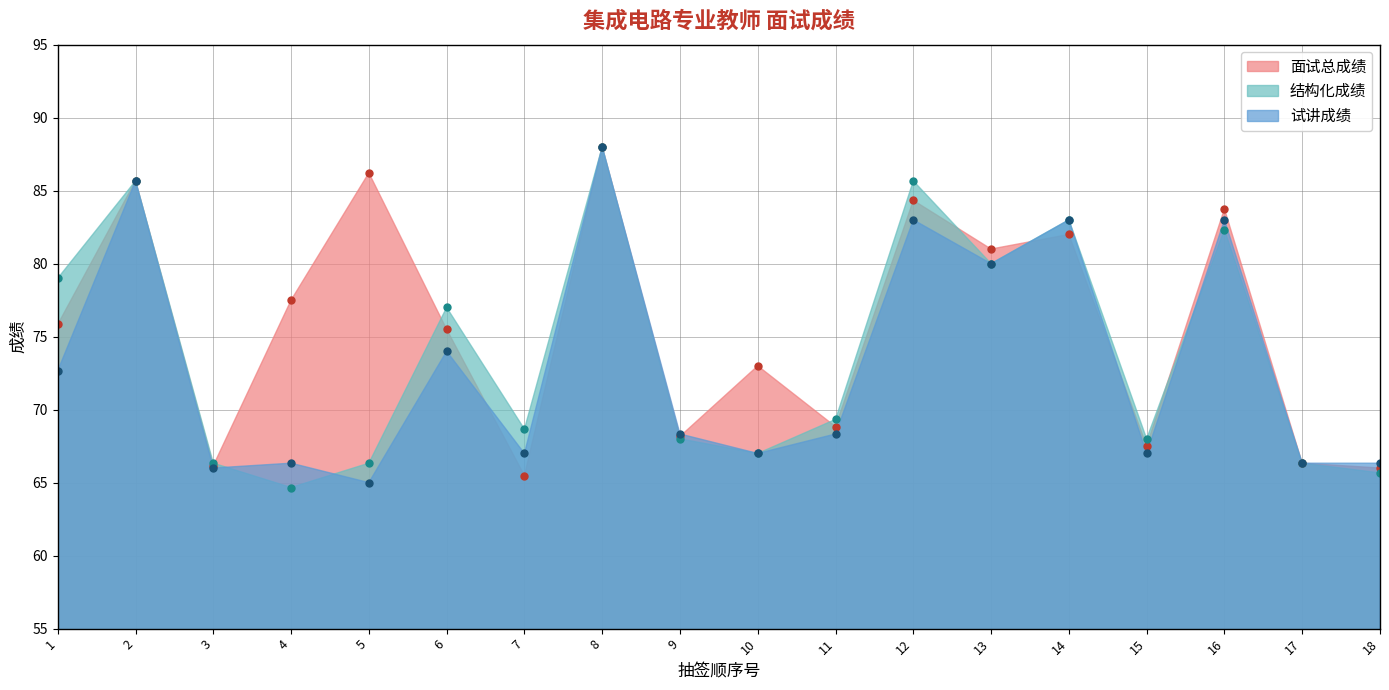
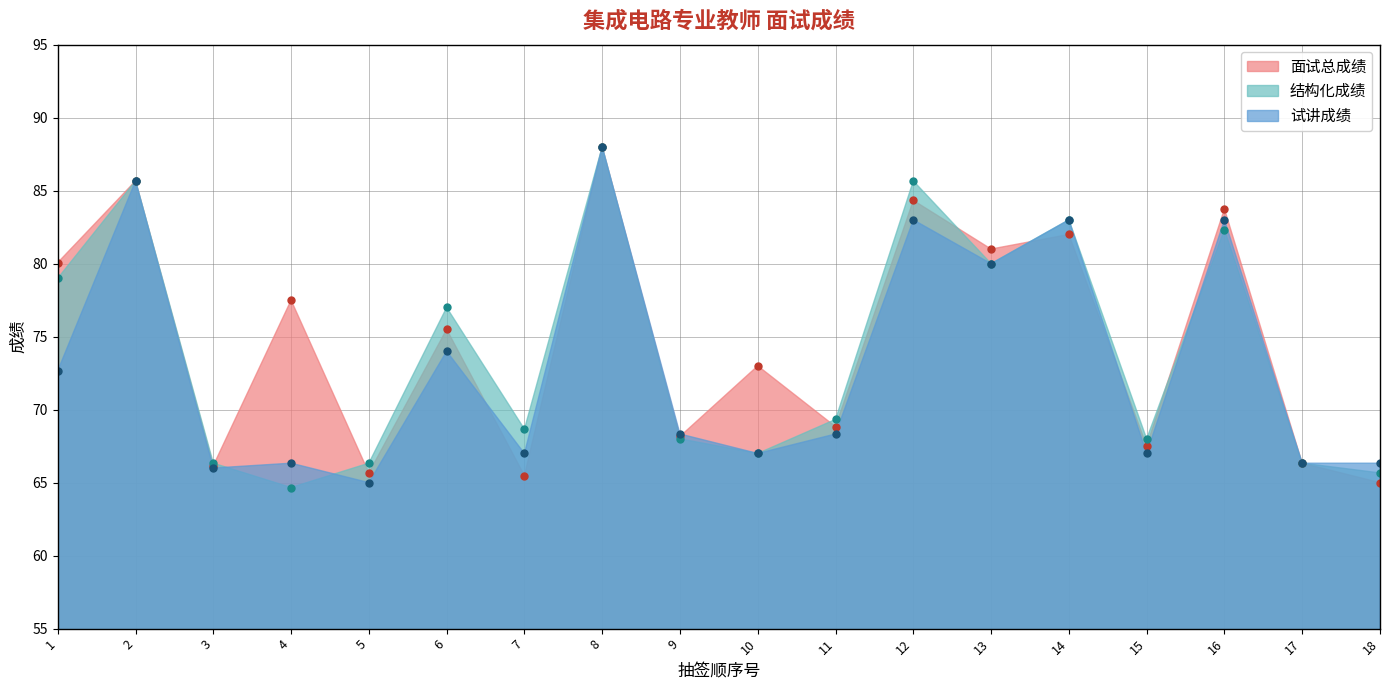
面试总成绩, 1: 75.8 -> 80.1
面试总成绩, 5: 86.2 -> 65.7
面试总成绩, 18: 66 -> 65
